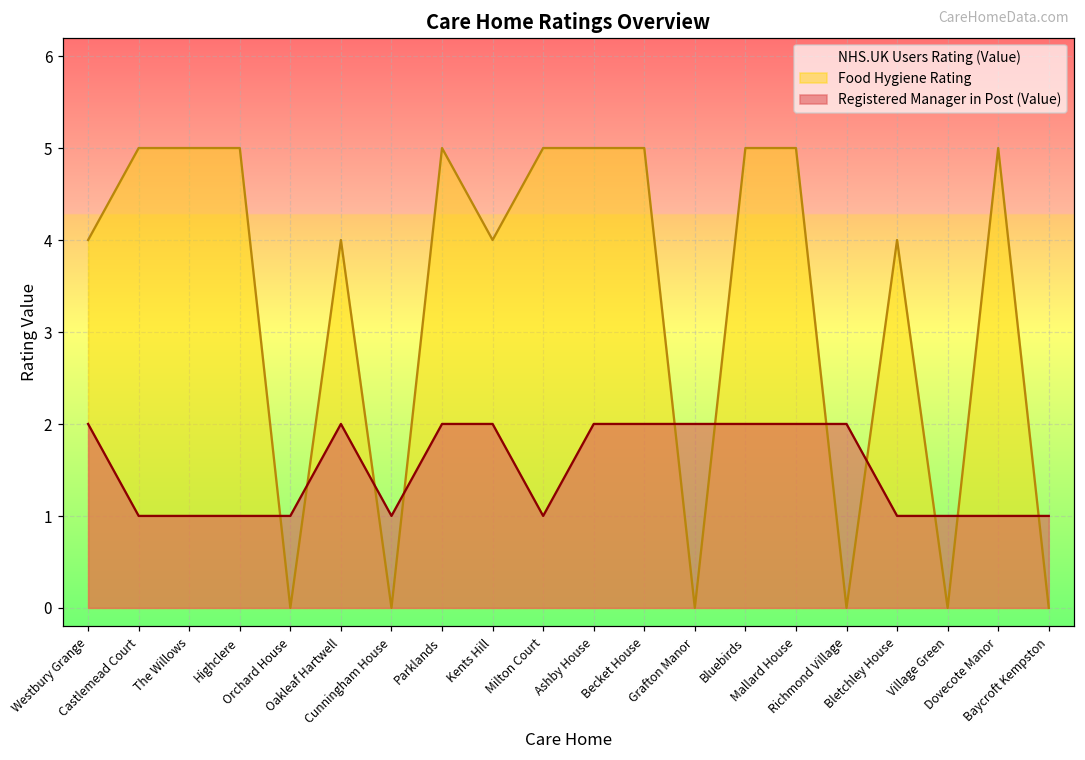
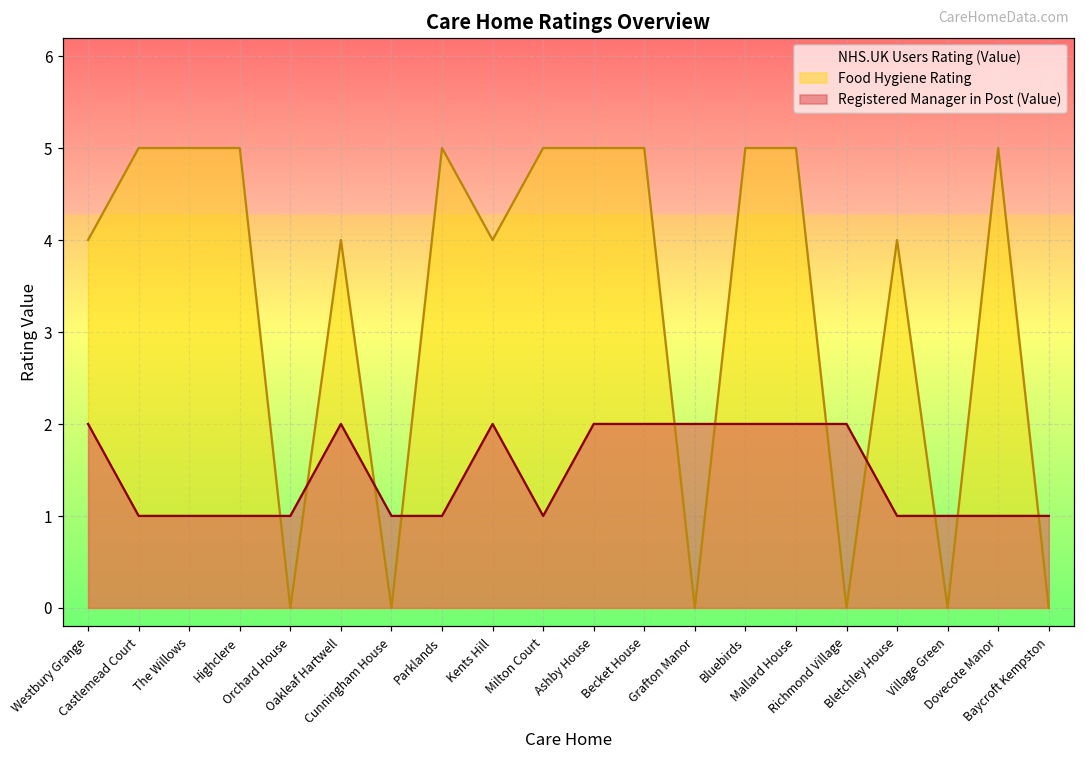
Registered Manager in Post (Value), Parklands: 2 -> 1
